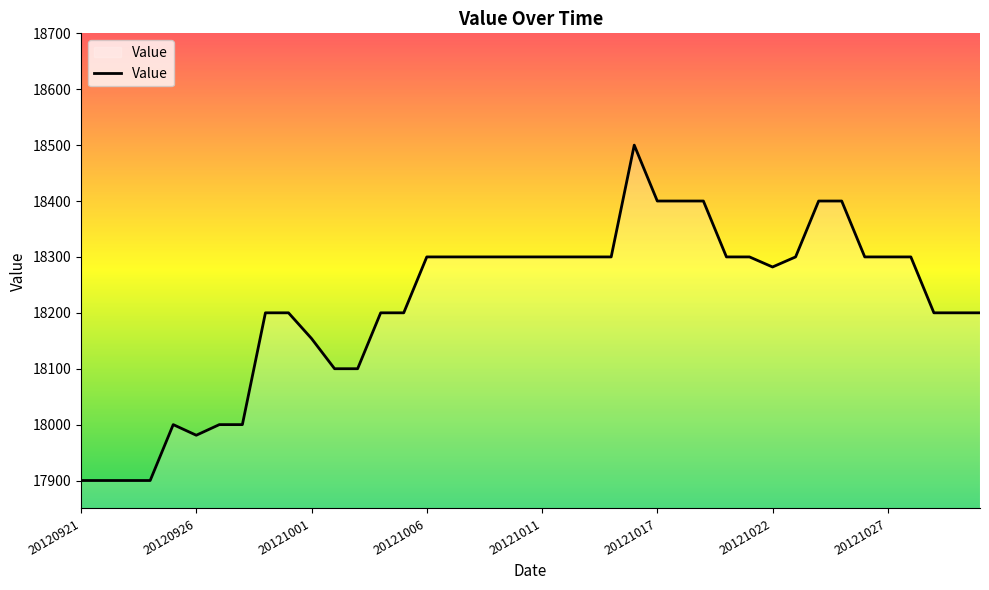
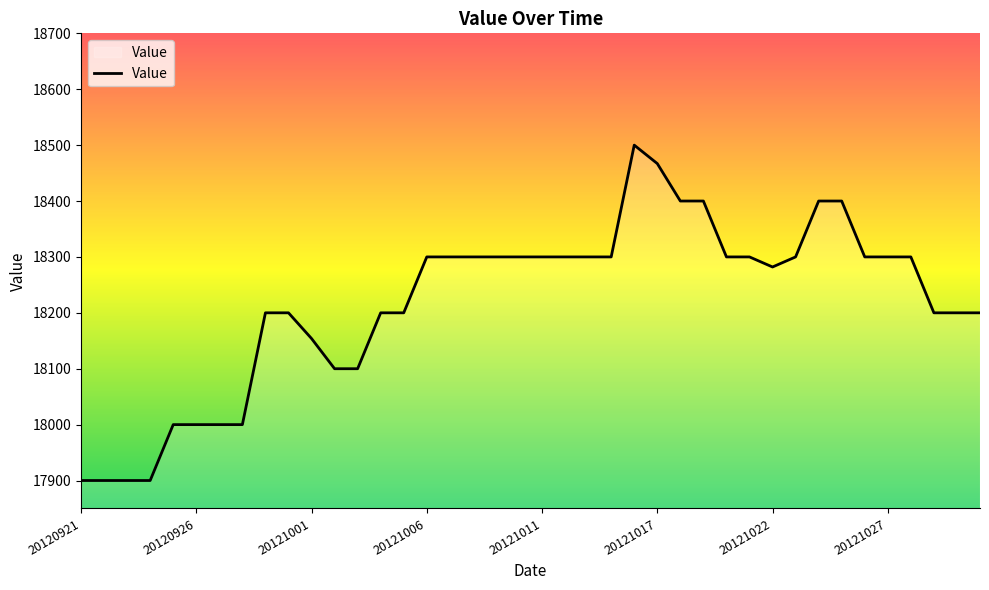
20120926: 17980 -> 18000
20121017: 18400 -> 18470
